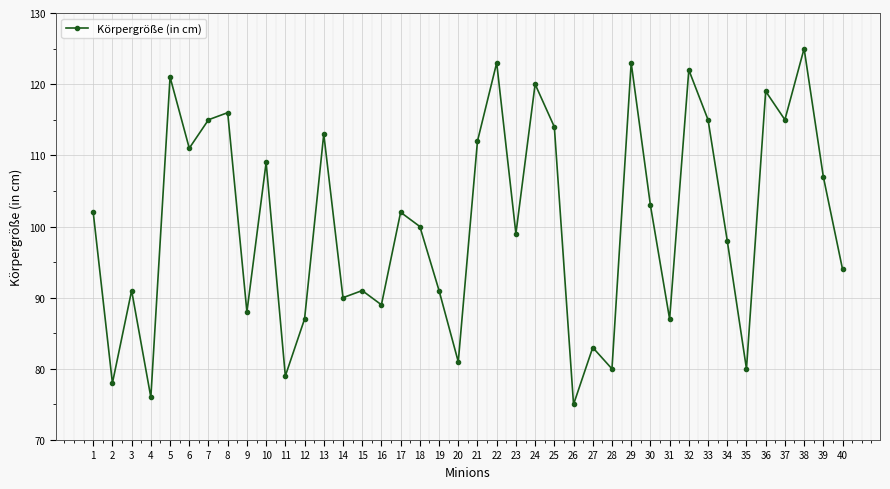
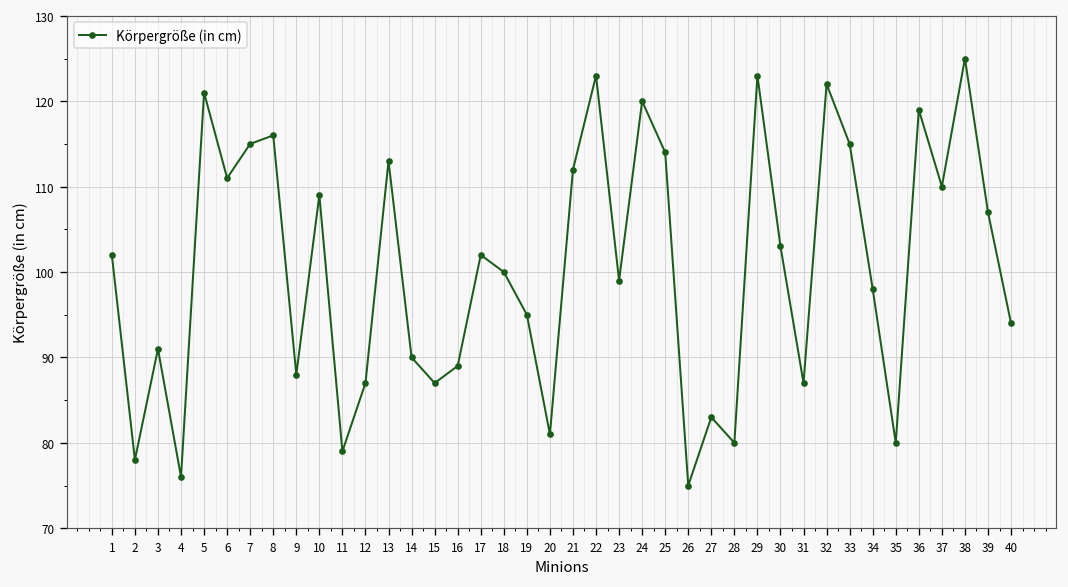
15: 91 -> 87
19: 91 -> 95
37: 115 -> 110
